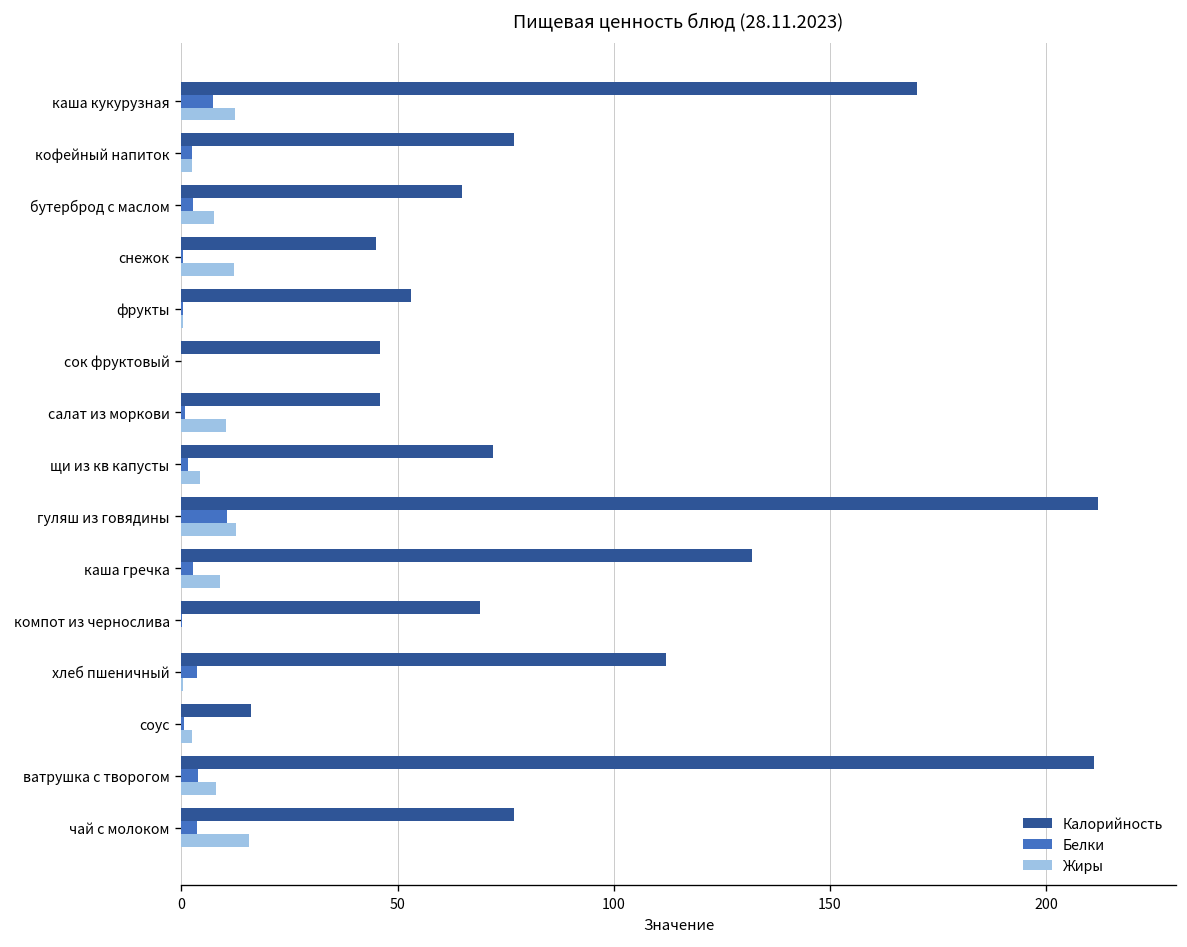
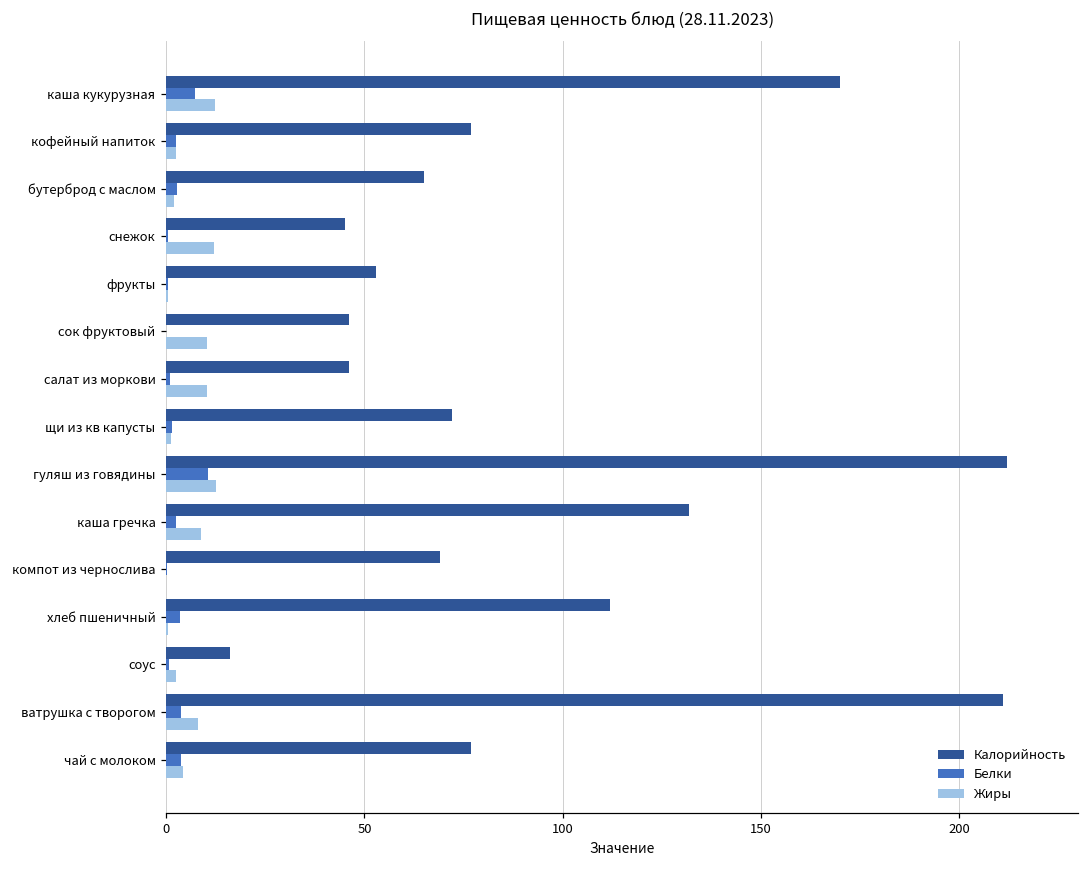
Жиры, бутерброд с маслом: 8 -> 2
Жиры, сок фруктовый: 0 -> 10
Жиры, щи из кв капусты: 4 -> 1
Жиры, чай с молоком: 16 -> 4
